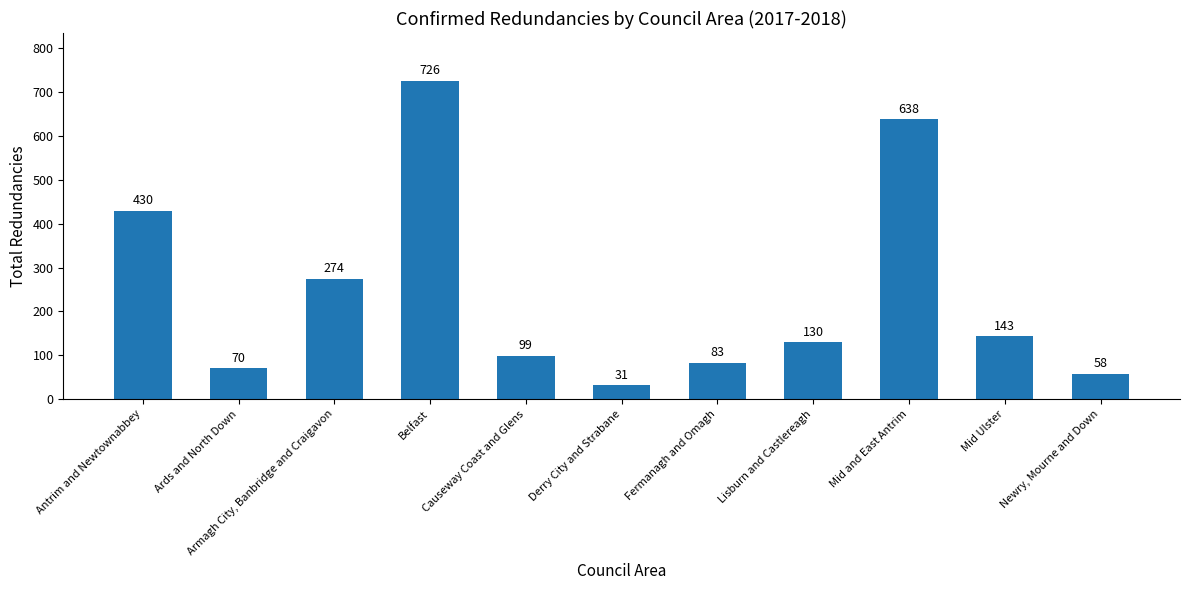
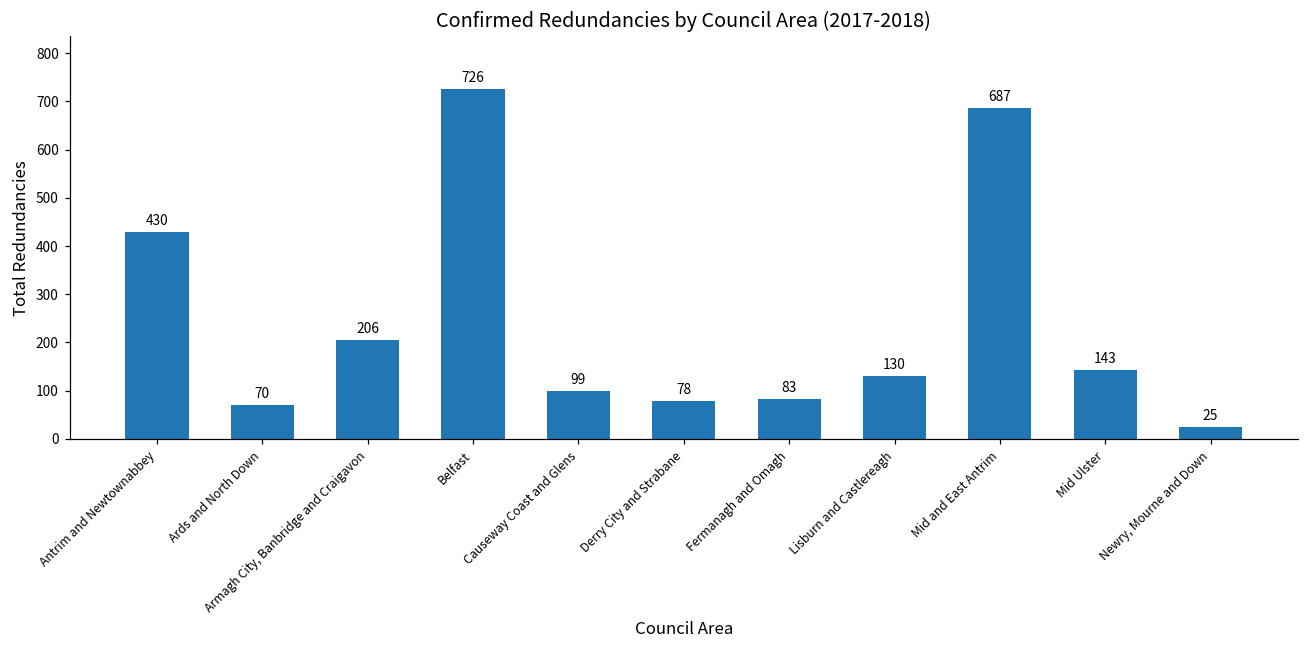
Armagh City, Banbridge and Craigavon: 274 -> 206
Derry City and Strabane: 31 -> 78
Mid and East Antrim: 638 -> 687
Newry, Mourne and Down: 58 -> 25
